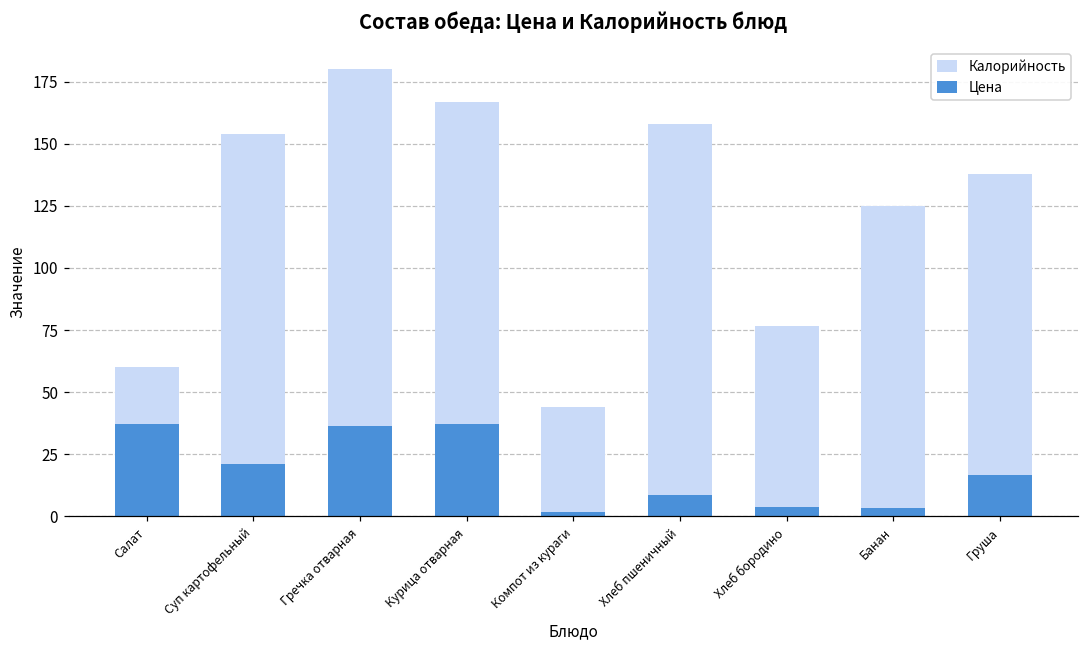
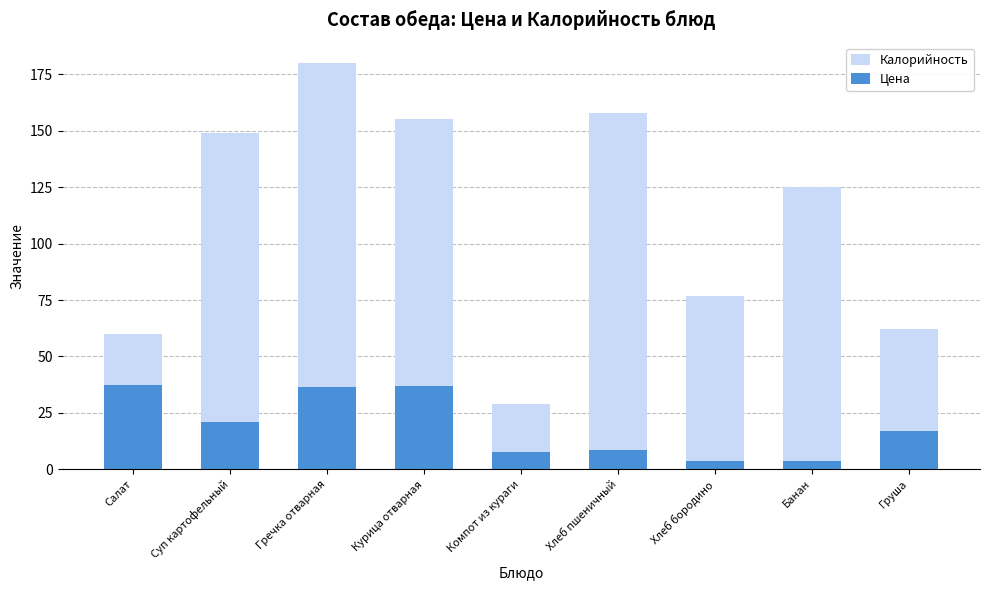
Калорийность, Суп картофельный: 154 -> 149
Калорийность, Курица отварная: 167 -> 155
Калорийность, Компот из кураги: 44 -> 29
Цена, Компот из кураги: 2 -> 8
Калорийность, Груша: 138 -> 62
